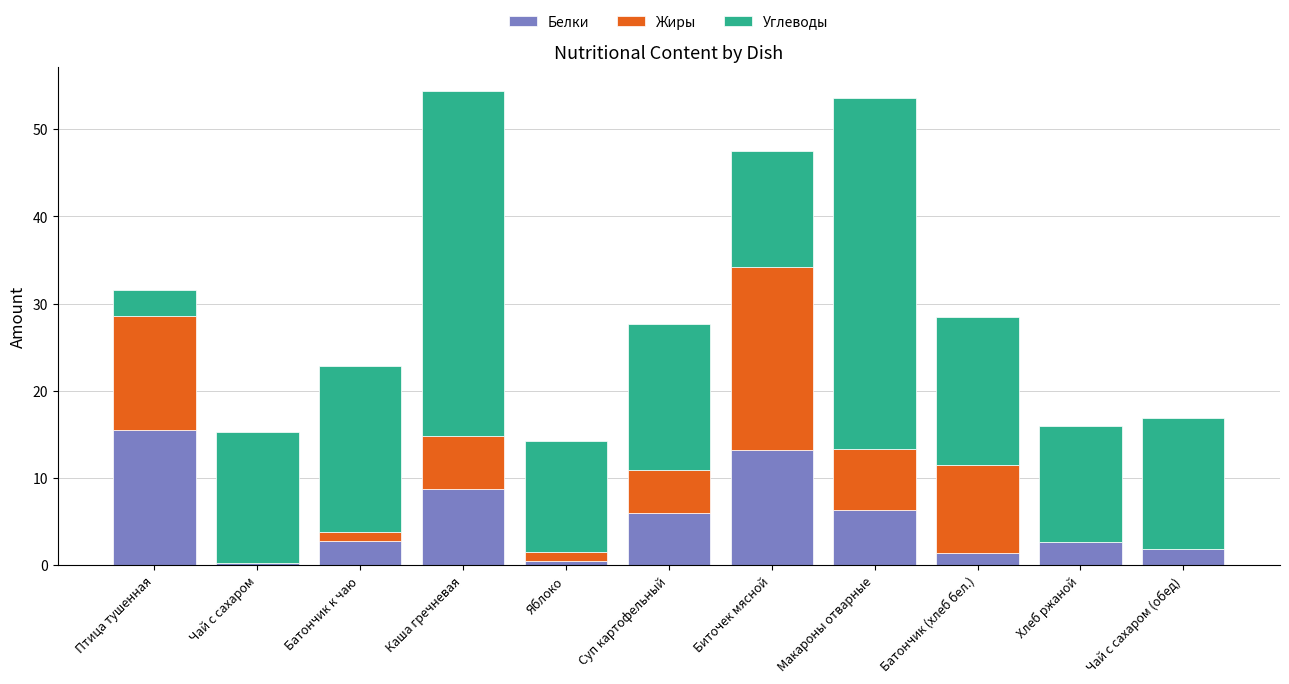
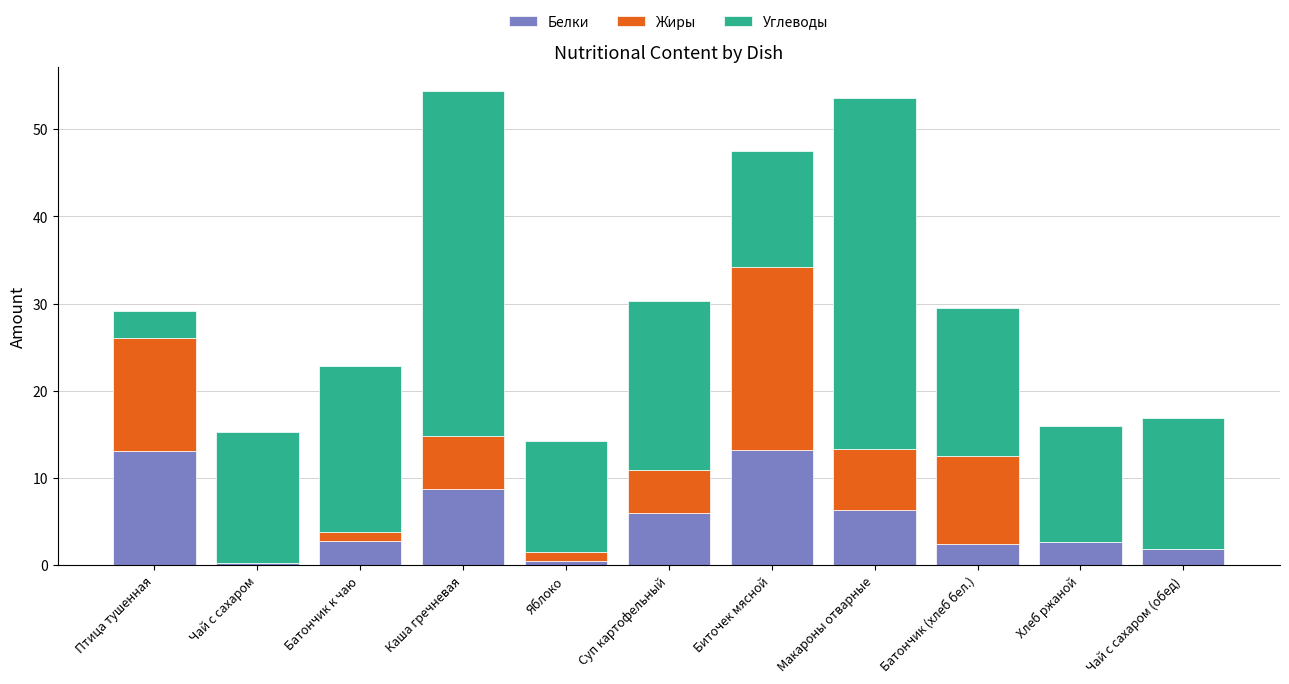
Белки, Птица тушенная: 16 -> 13
Углеводы, Суп картофельный: 17 -> 19
Белки, Батончик (хлеб бел.): 1 -> 2
